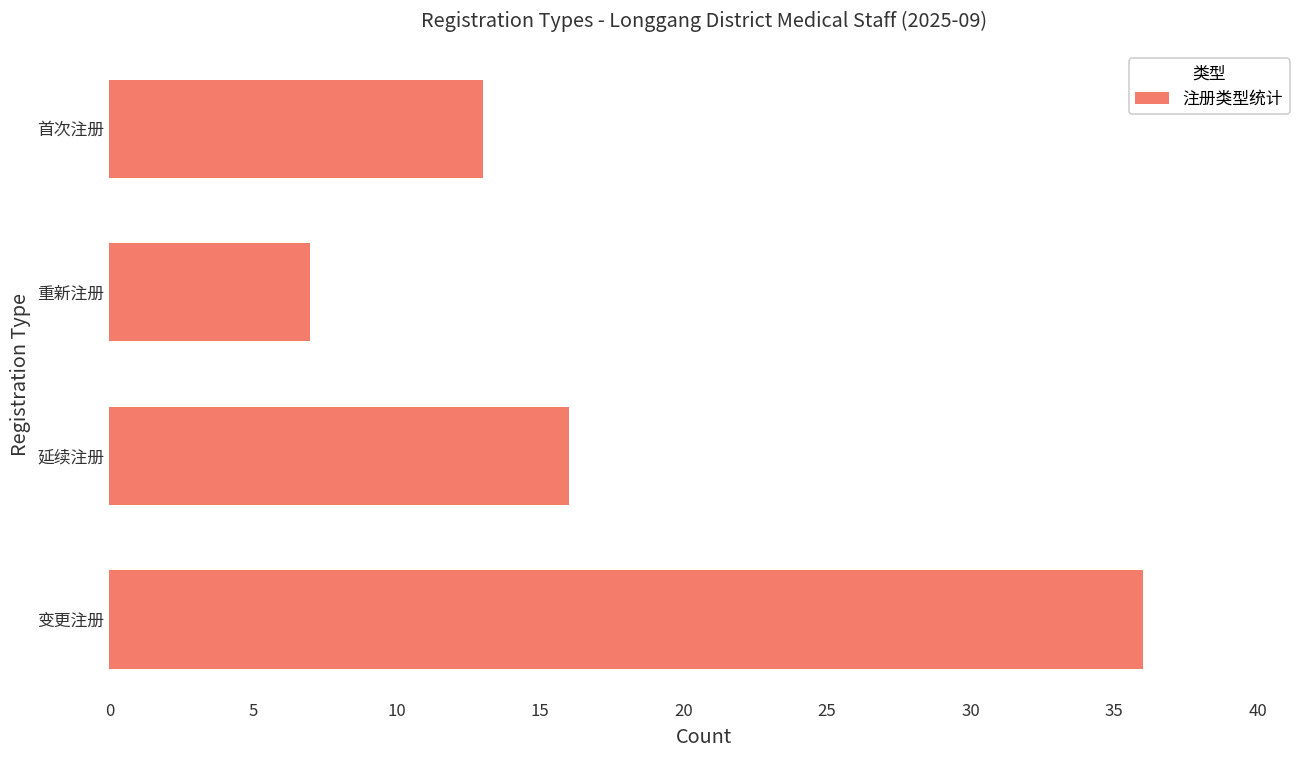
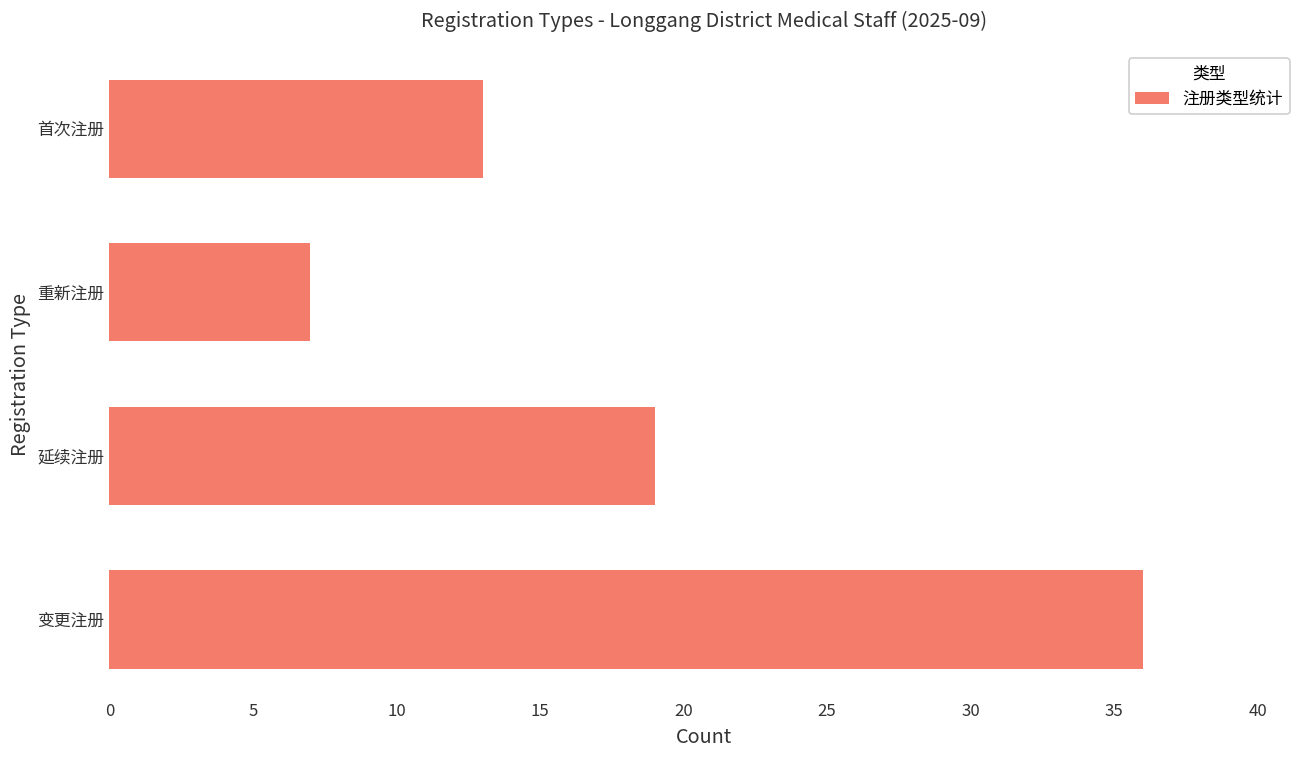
延续注册: 16 -> 19
